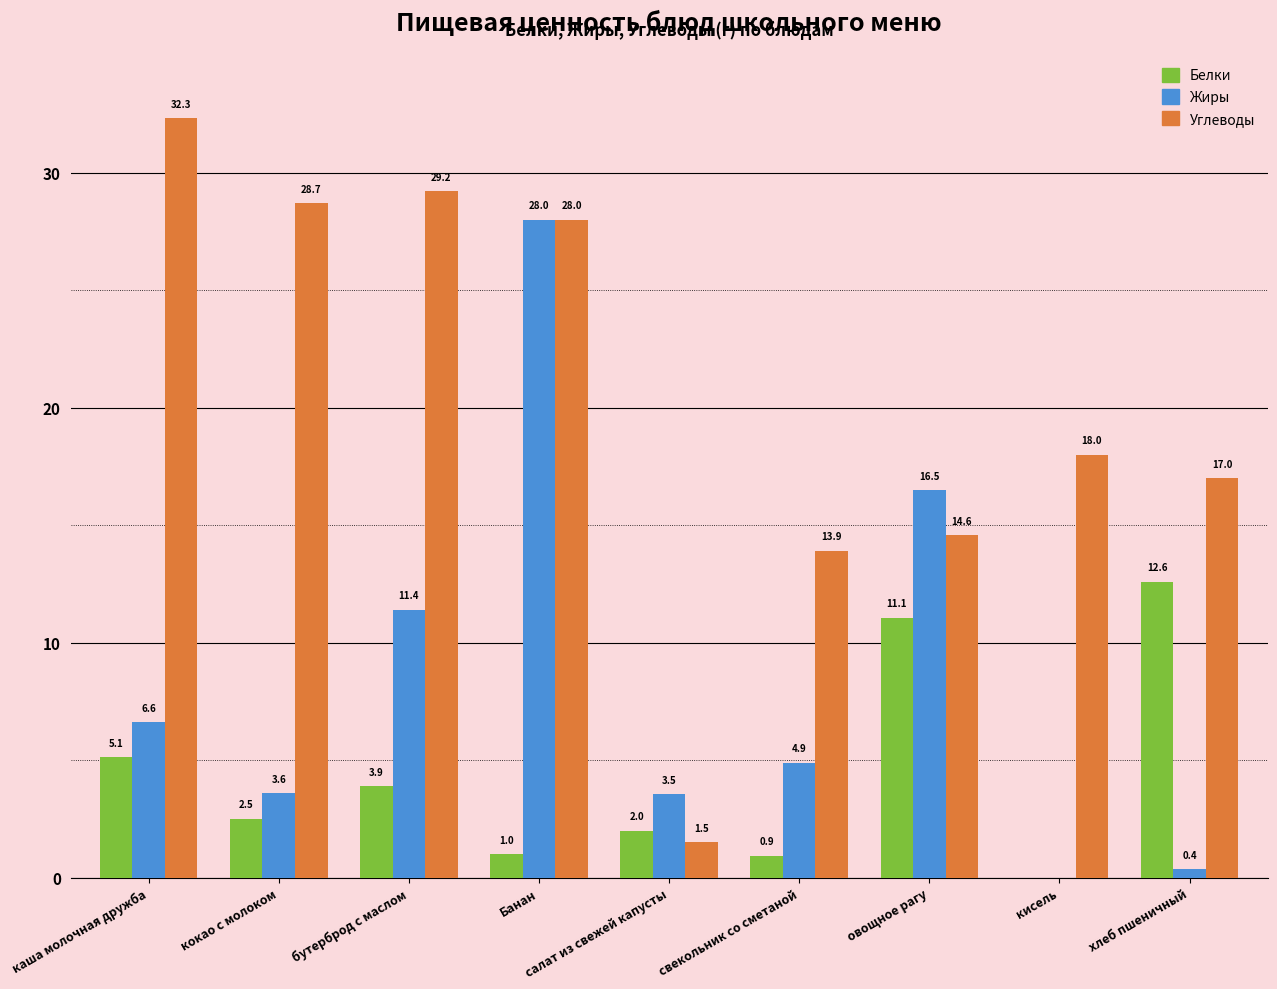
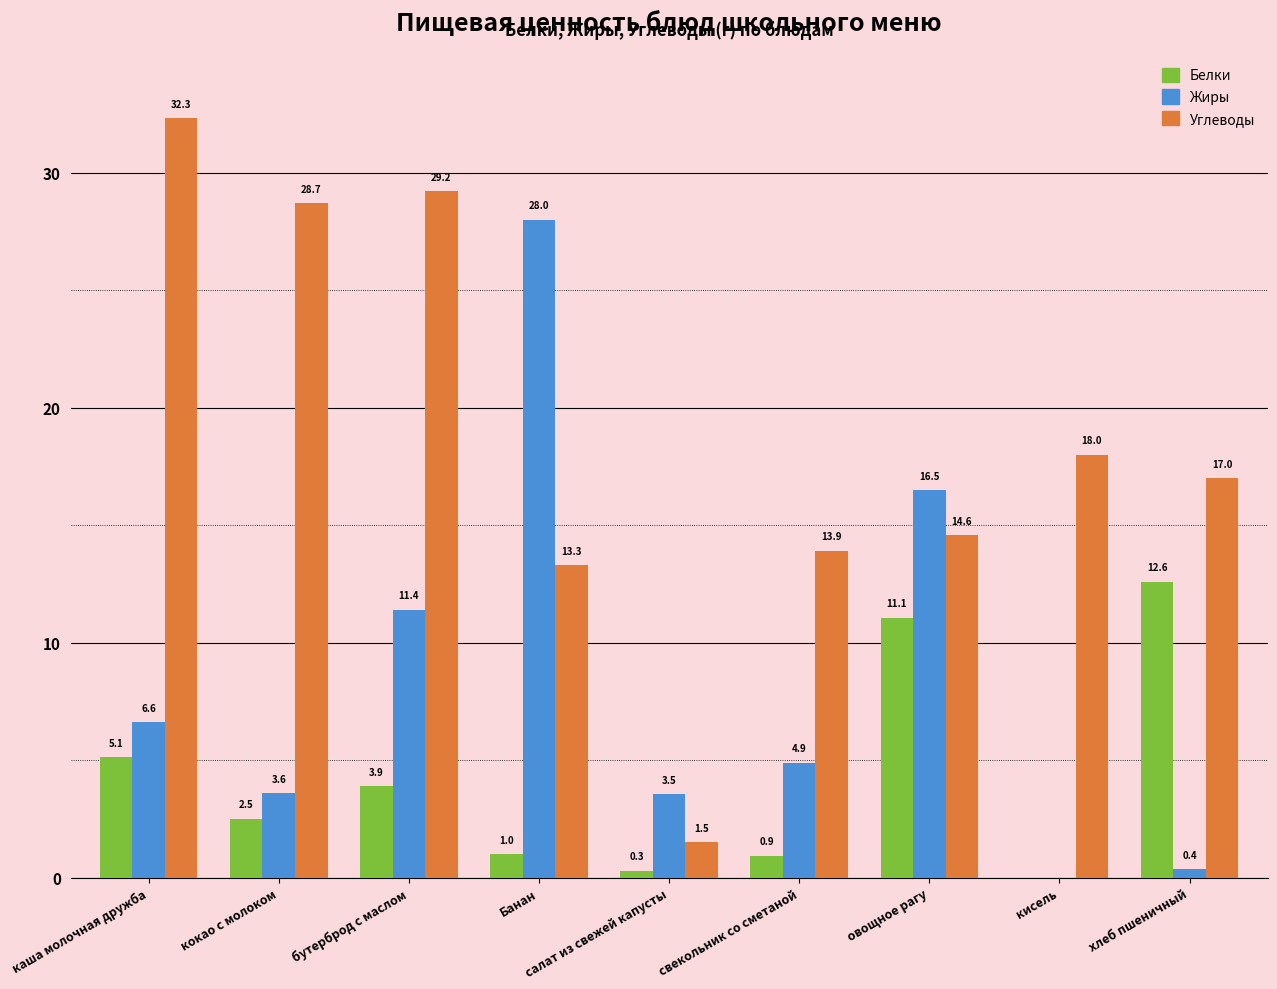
Углеводы, Банан: 28.0 -> 13.3
Белки, салат из свежей капусты: 2.0 -> 0.3
